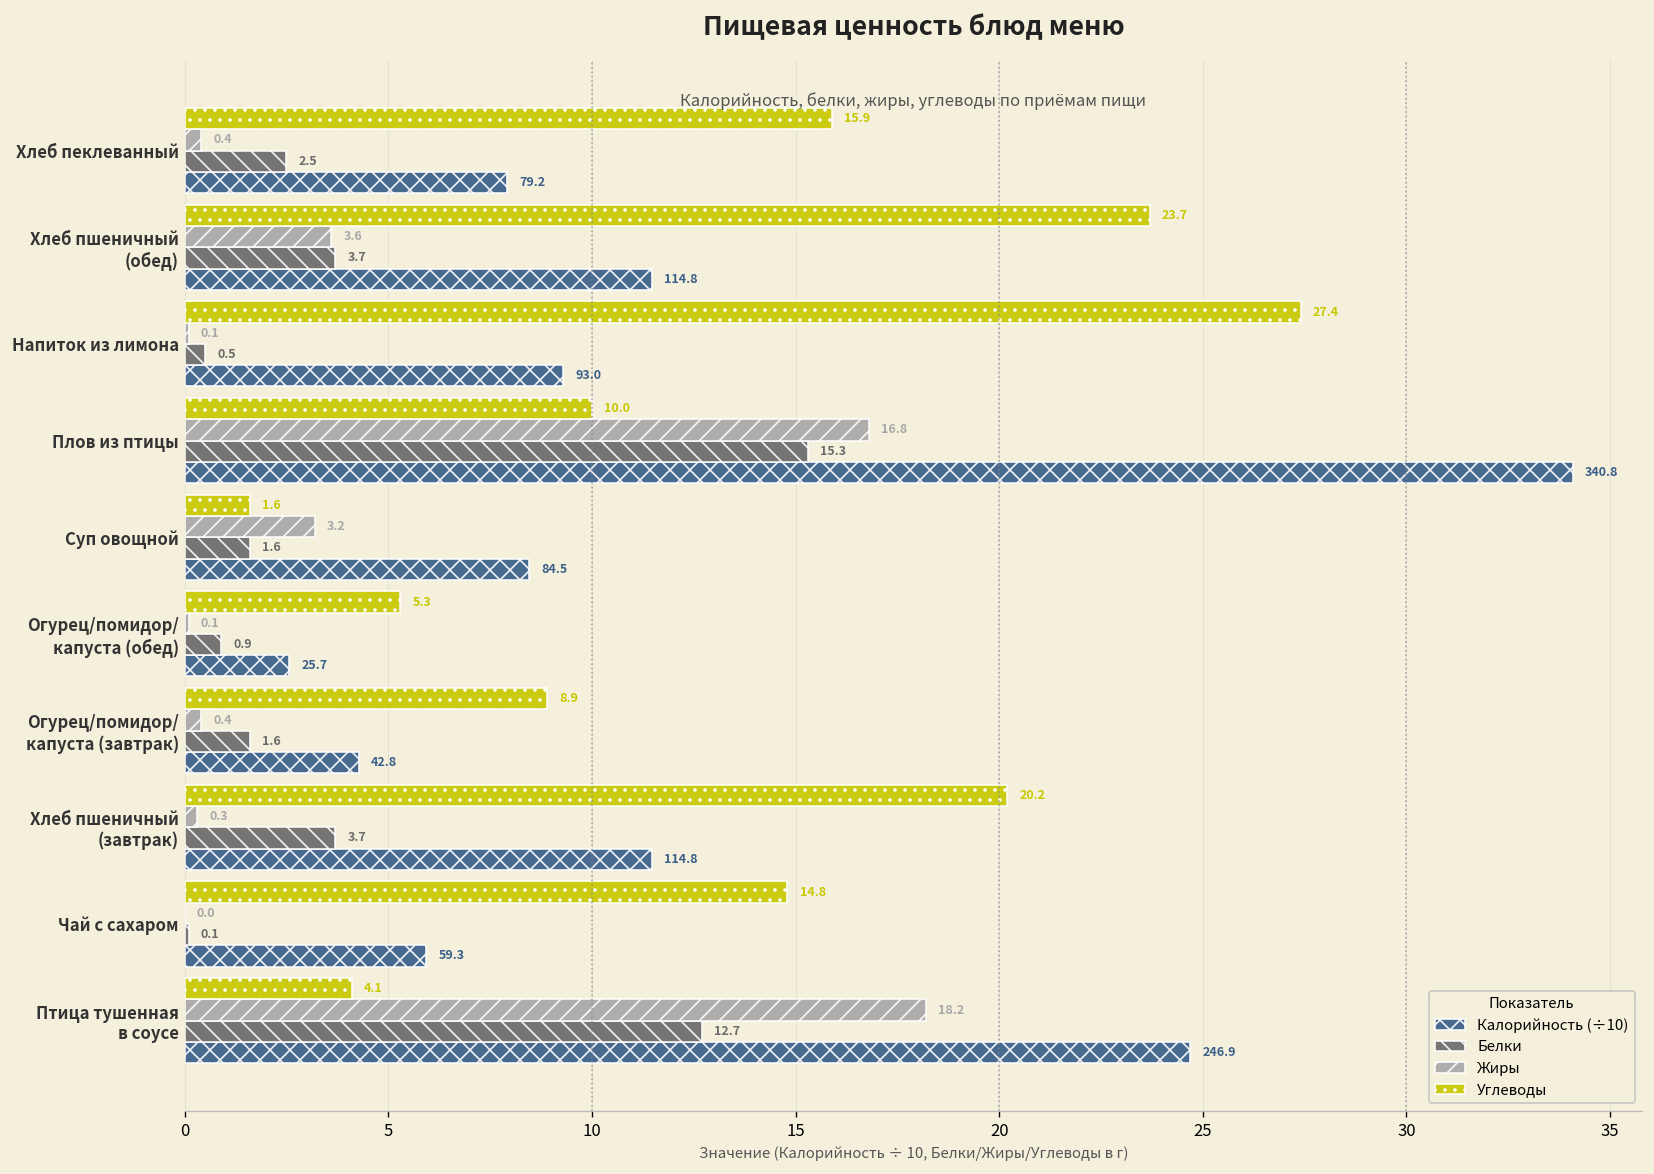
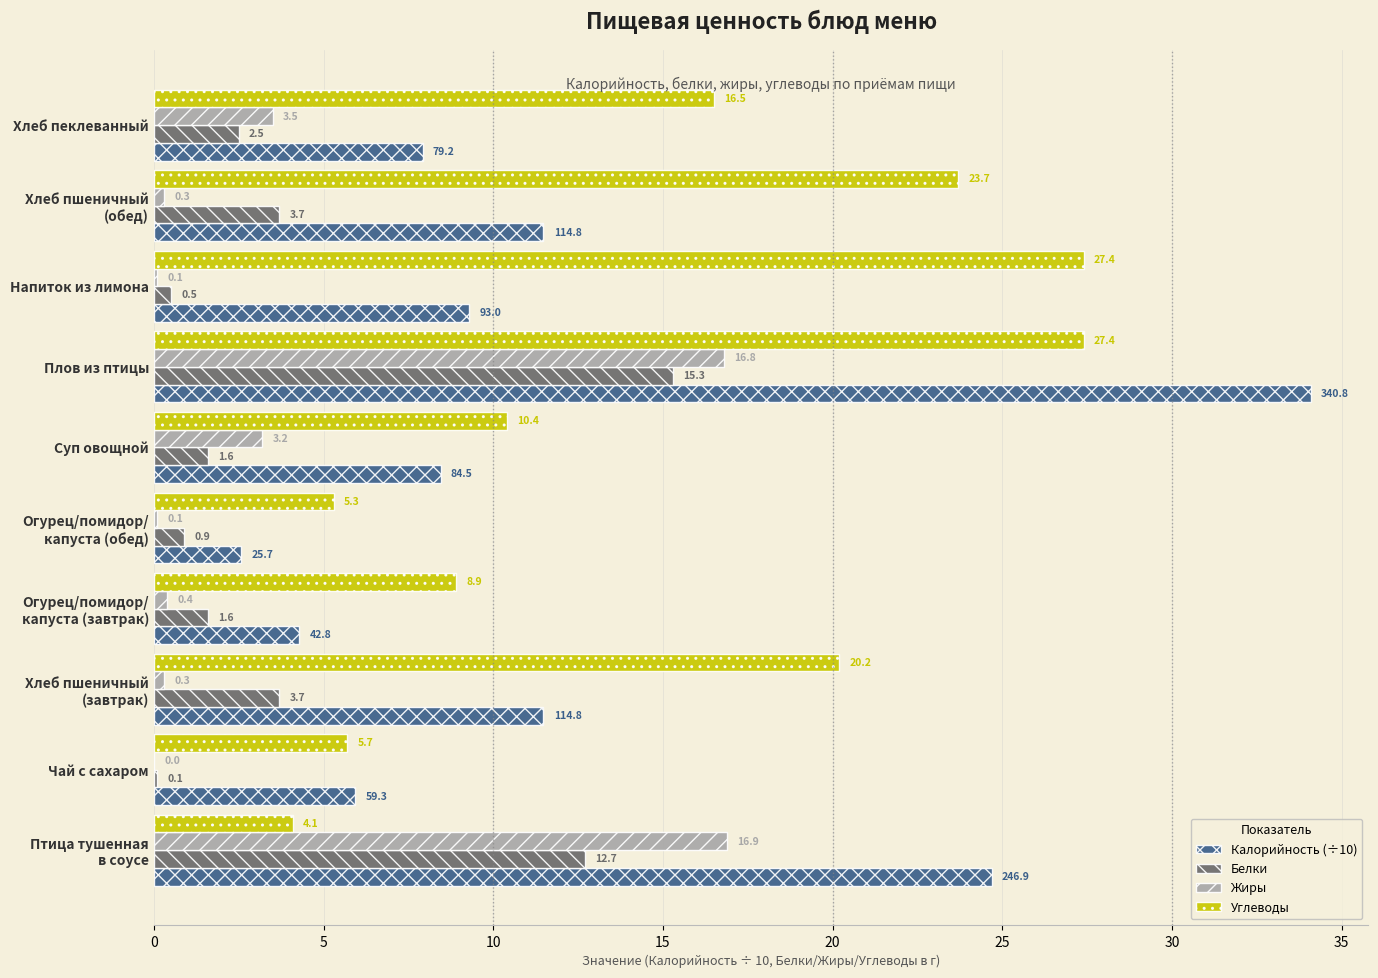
Углеводы, Хлеб пеклеванный: 15.9 -> 16.5
Жиры, Хлеб пеклеванный: 0.4 -> 3.5
Жиры, Хлеб пшеничный (обед): 3.6 -> 0.3
Углеводы, Плов из птицы: 10.0 -> 27.4
Углеводы, Суп овощной: 1.6 -> 10.4
Углеводы, Чай с сахаром: 14.8 -> 5.7
Жиры, Птица тушенная в соусе: 18.2 -> 16.9
